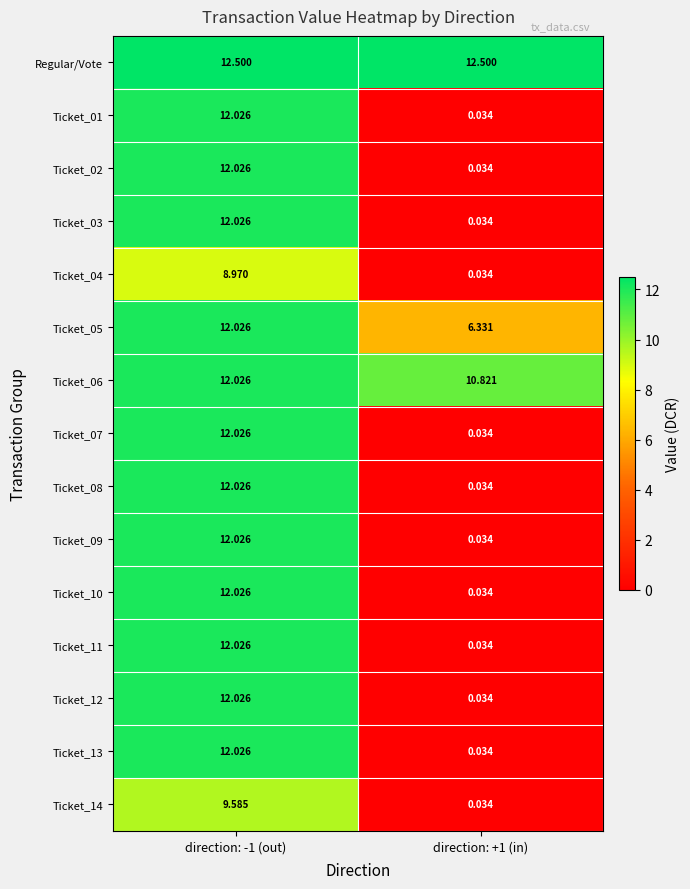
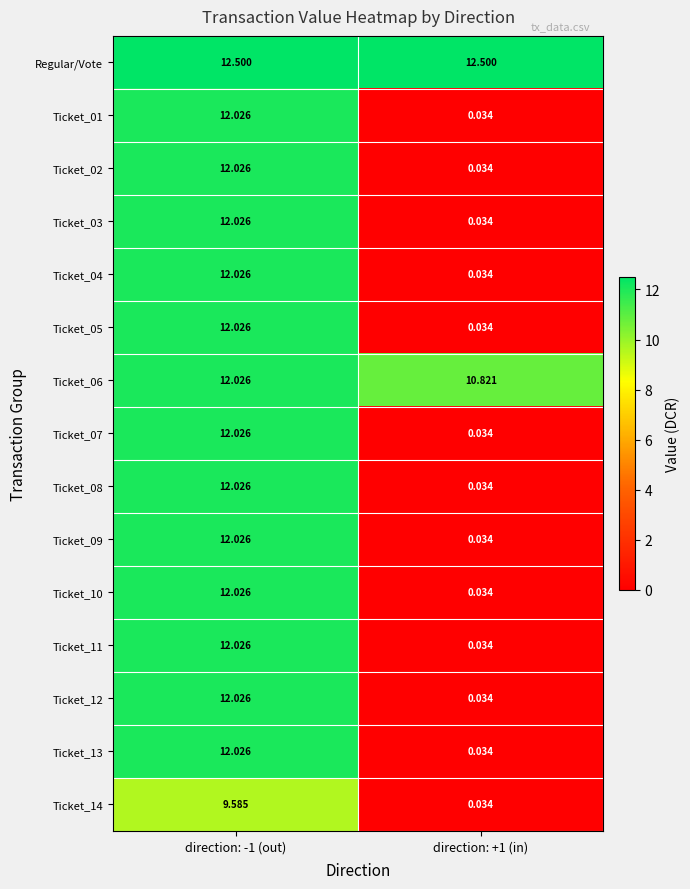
Ticket_04, direction: -1 (out): 8.970 -> 12.026
Ticket_05, direction: +1 (in): 6.331 -> 0.034
